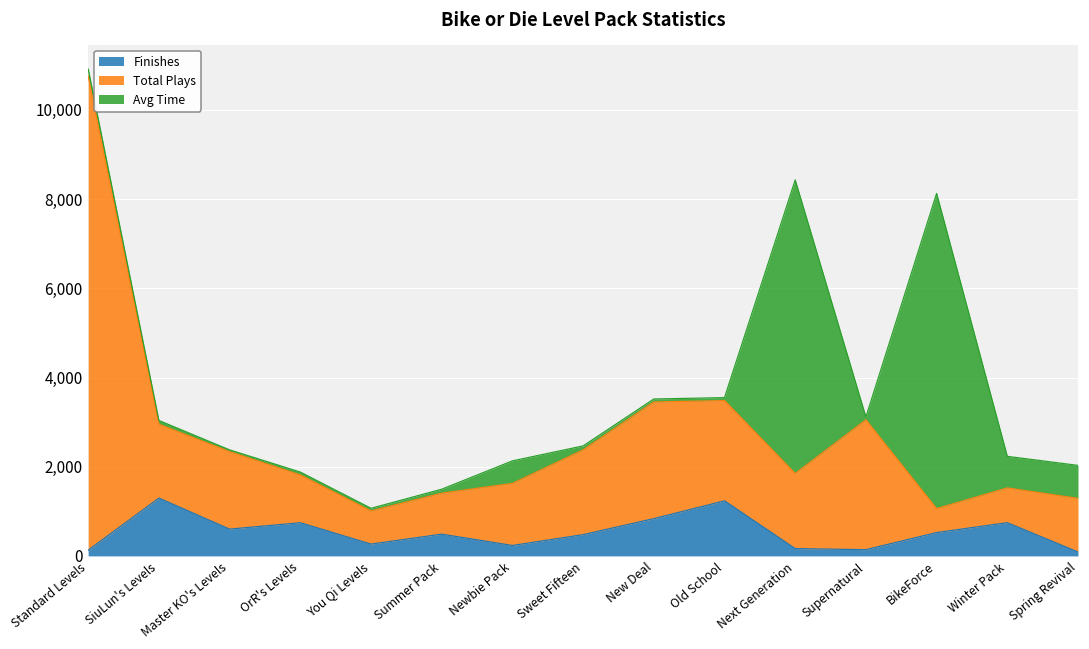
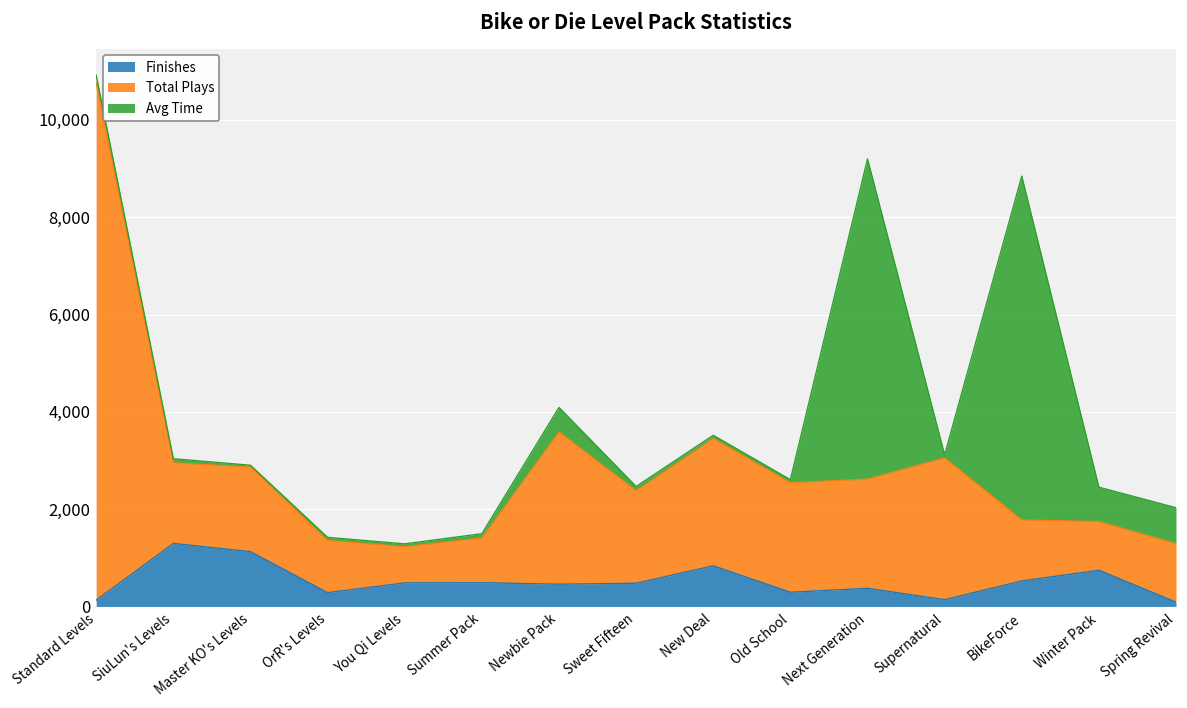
Finishes, Master KO's Levels: 600 -> 1,100
Finishes, OrR's Levels: 700 -> 300
Finishes, You Qi Levels: 300 -> 500
Finishes, Newbie Pack: 200 -> 500
Total Plays, Newbie Pack: 1,400 -> 3,100
Finishes, Old School: 1,200 -> 300
Finishes, Next Generation: 200 -> 400
Total Plays, Next Generation: 1,700 -> 2,200
Total Plays, BikeForce: 500 -> 1,300
Total Plays, Winter Pack: 800 -> 1,000
